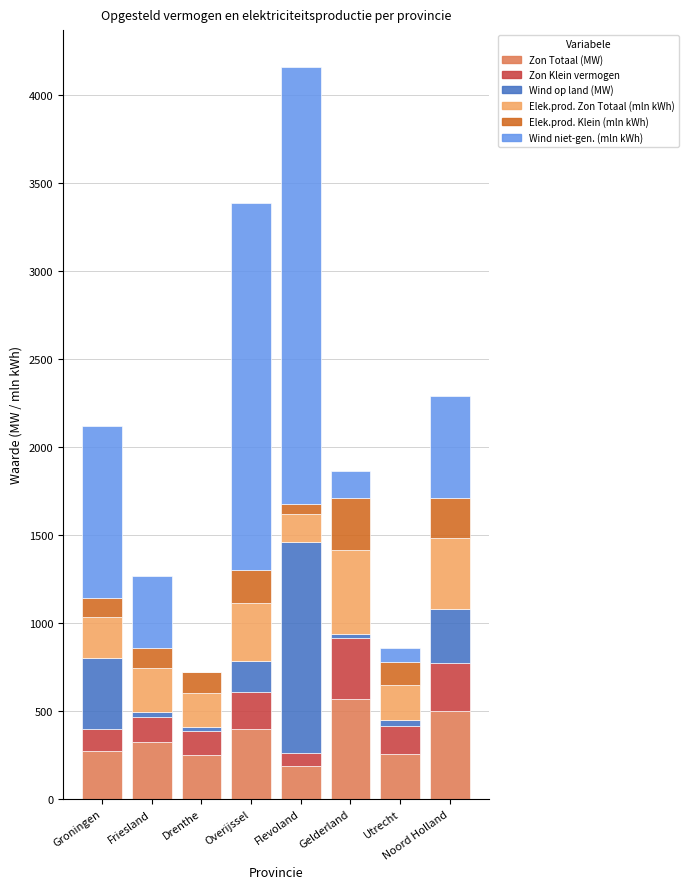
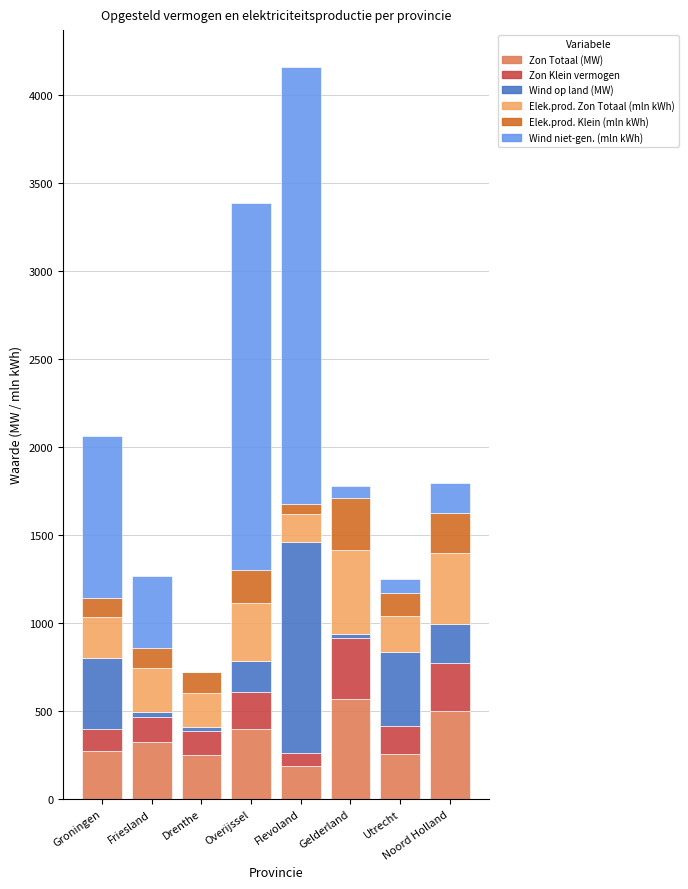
Wind niet-gen. (mln kWh), Groningen: 980 -> 920
Wind niet-gen. (mln kWh), Gelderland: 150 -> 70
Wind op land (MW), Utrecht: 30 -> 420
Wind op land (MW), Noord Holland: 310 -> 230
Wind niet-gen. (mln kWh), Noord Holland: 580 -> 170
